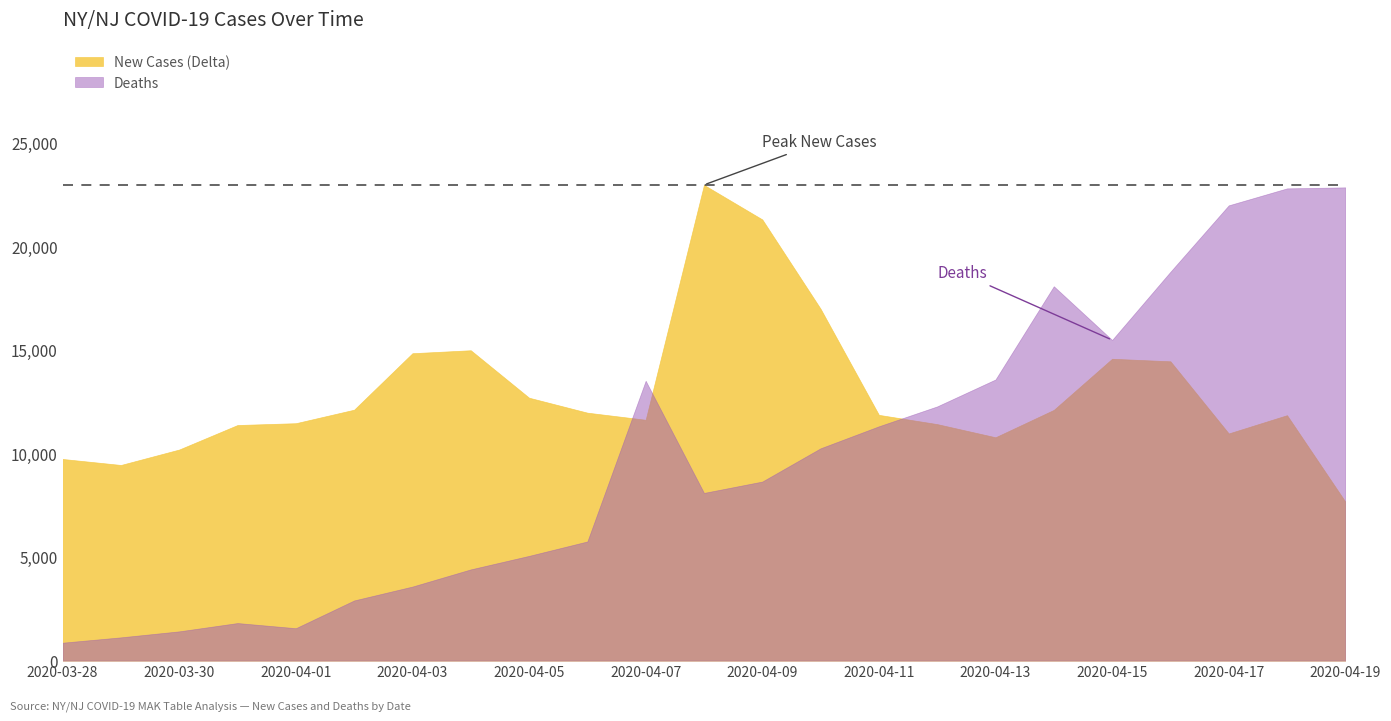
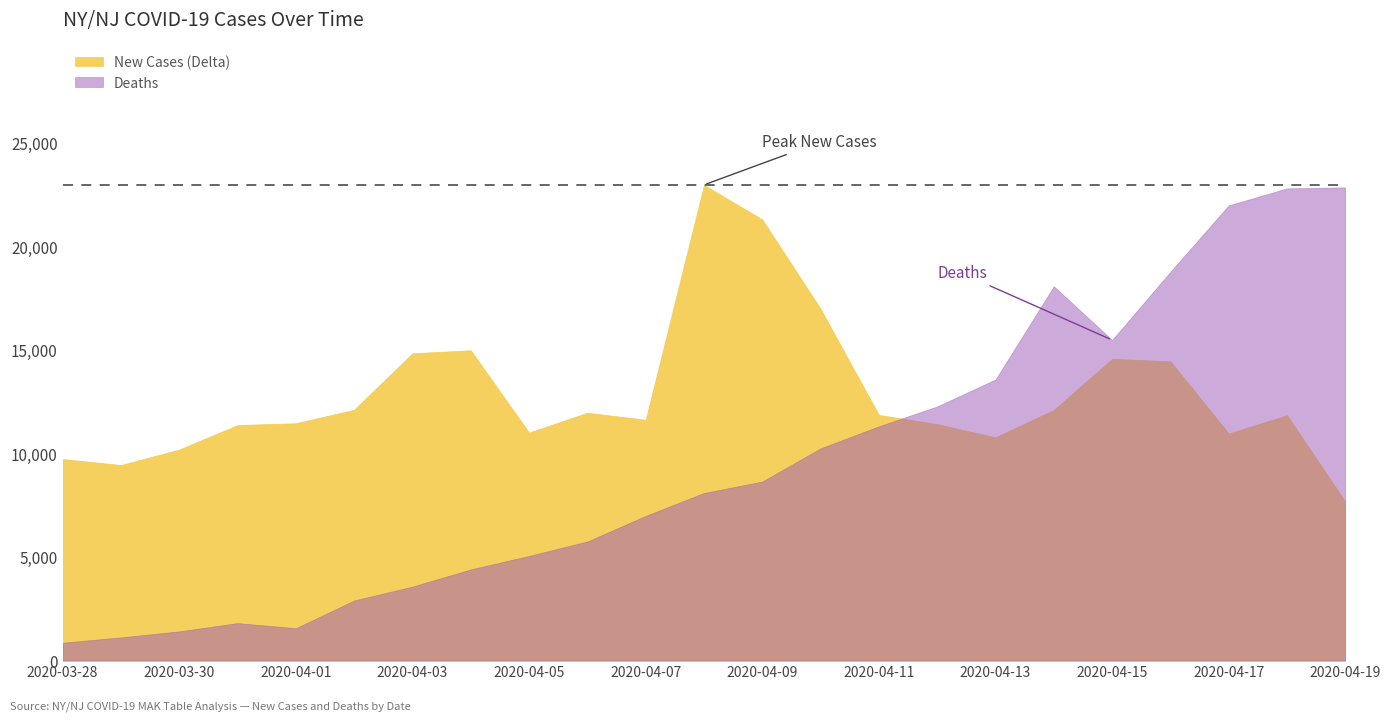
New Cases (Delta), 2020-04-05: 12,700 -> 11,000
Deaths, 2020-04-07: 13,500 -> 7,000
